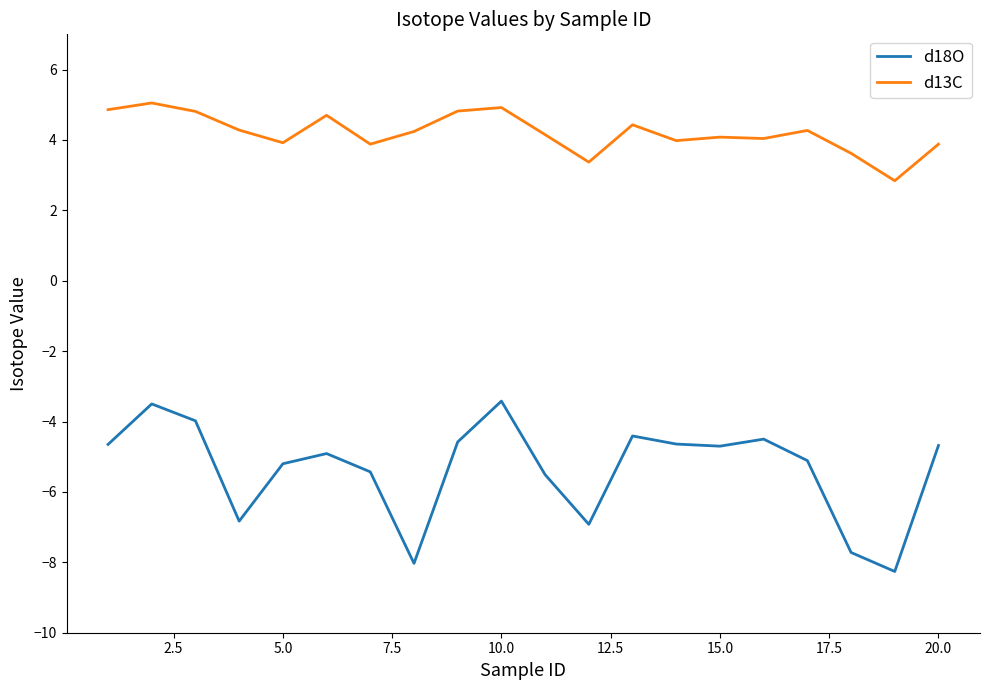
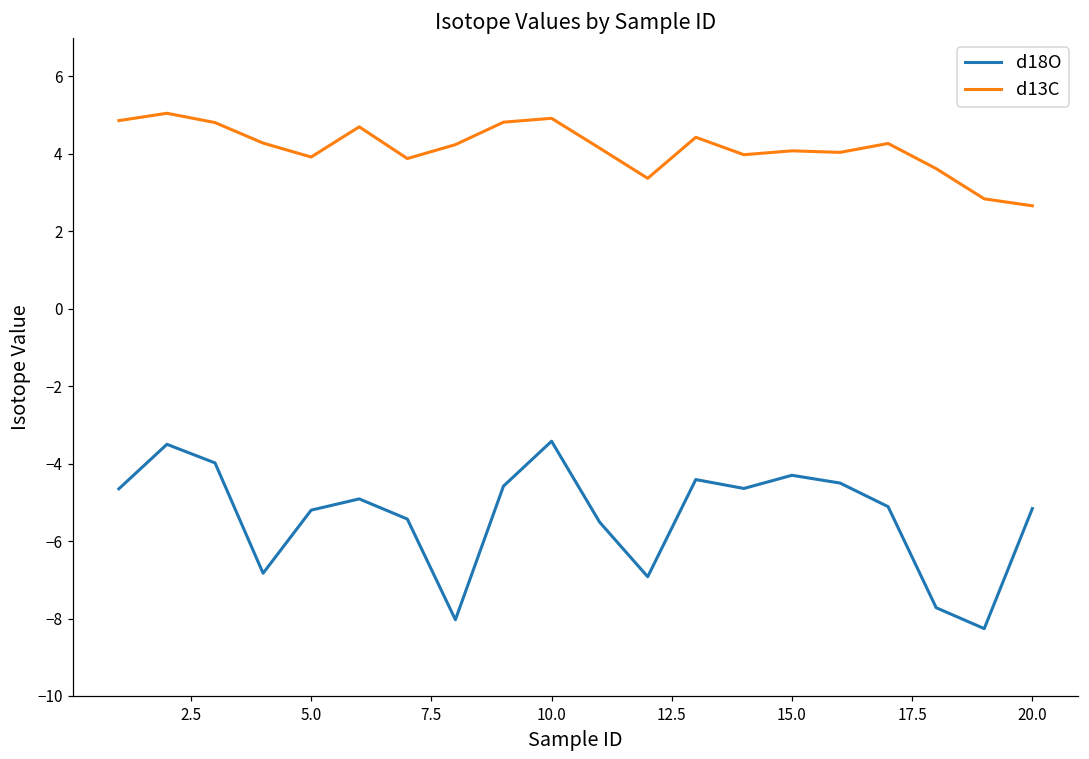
d18O, 15.0: -4.7 -> -4.3
d18O, 20.0: -4.7 -> -5.2
d13C, 20.0: 3.9 -> 2.7
